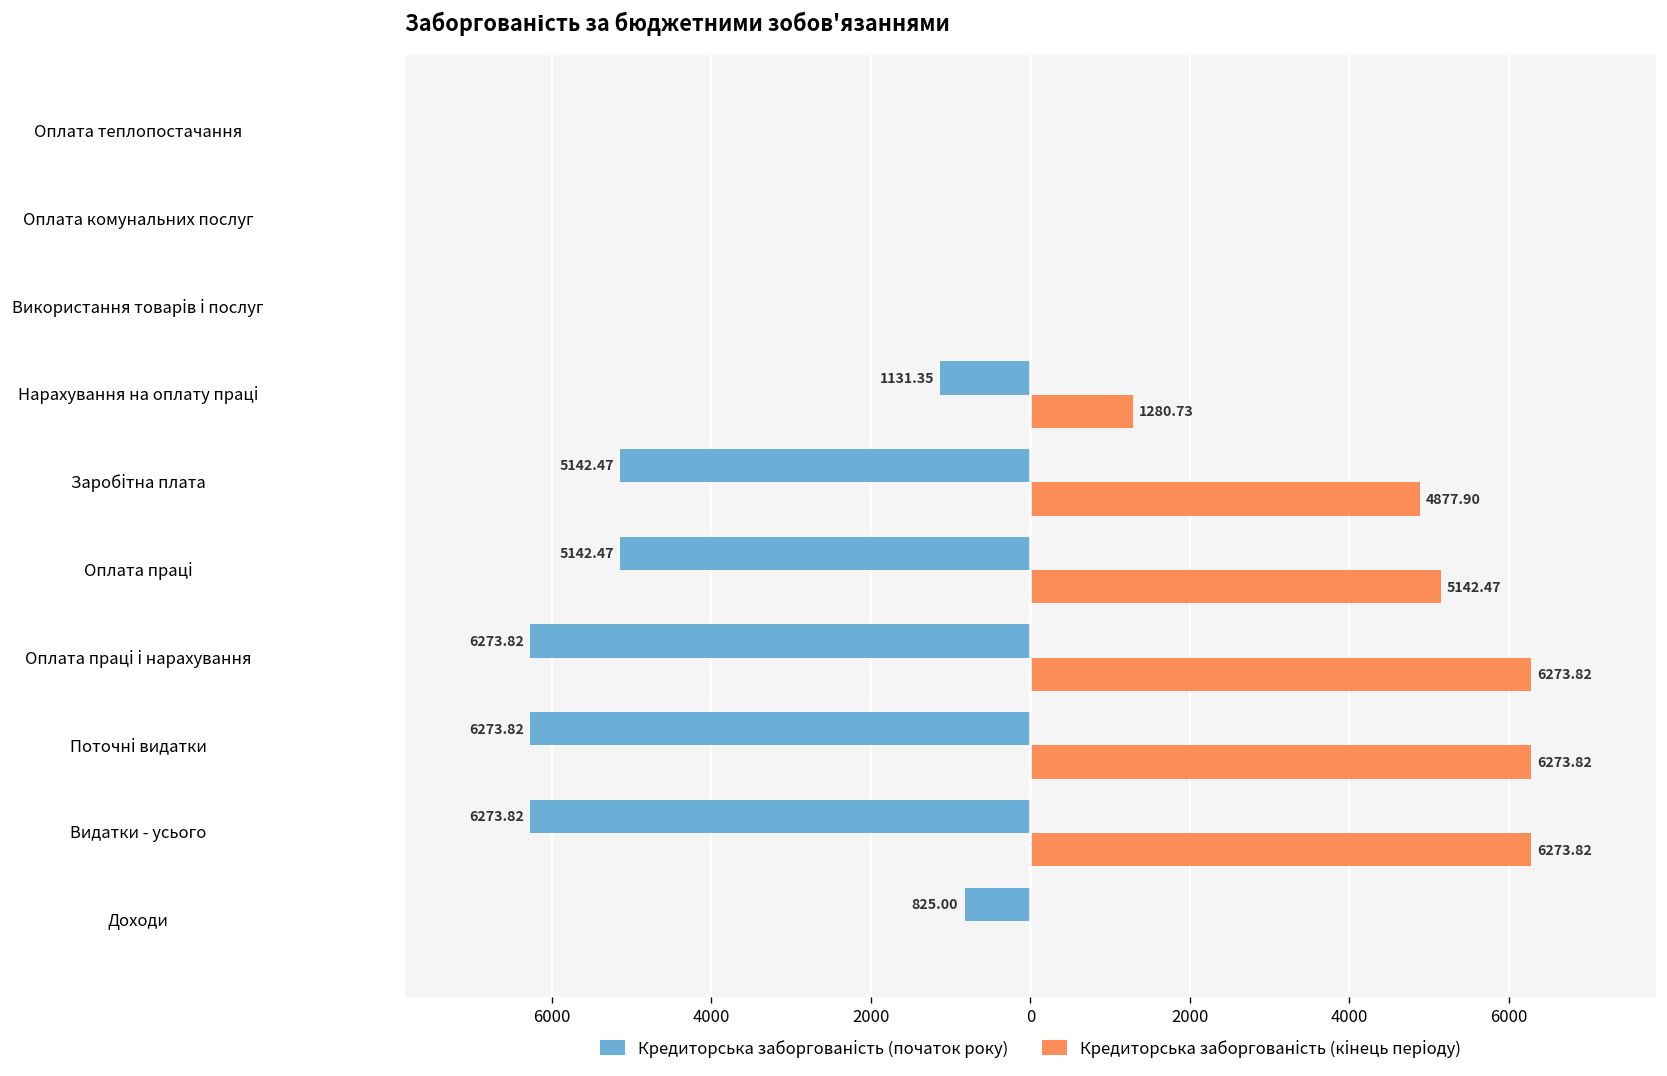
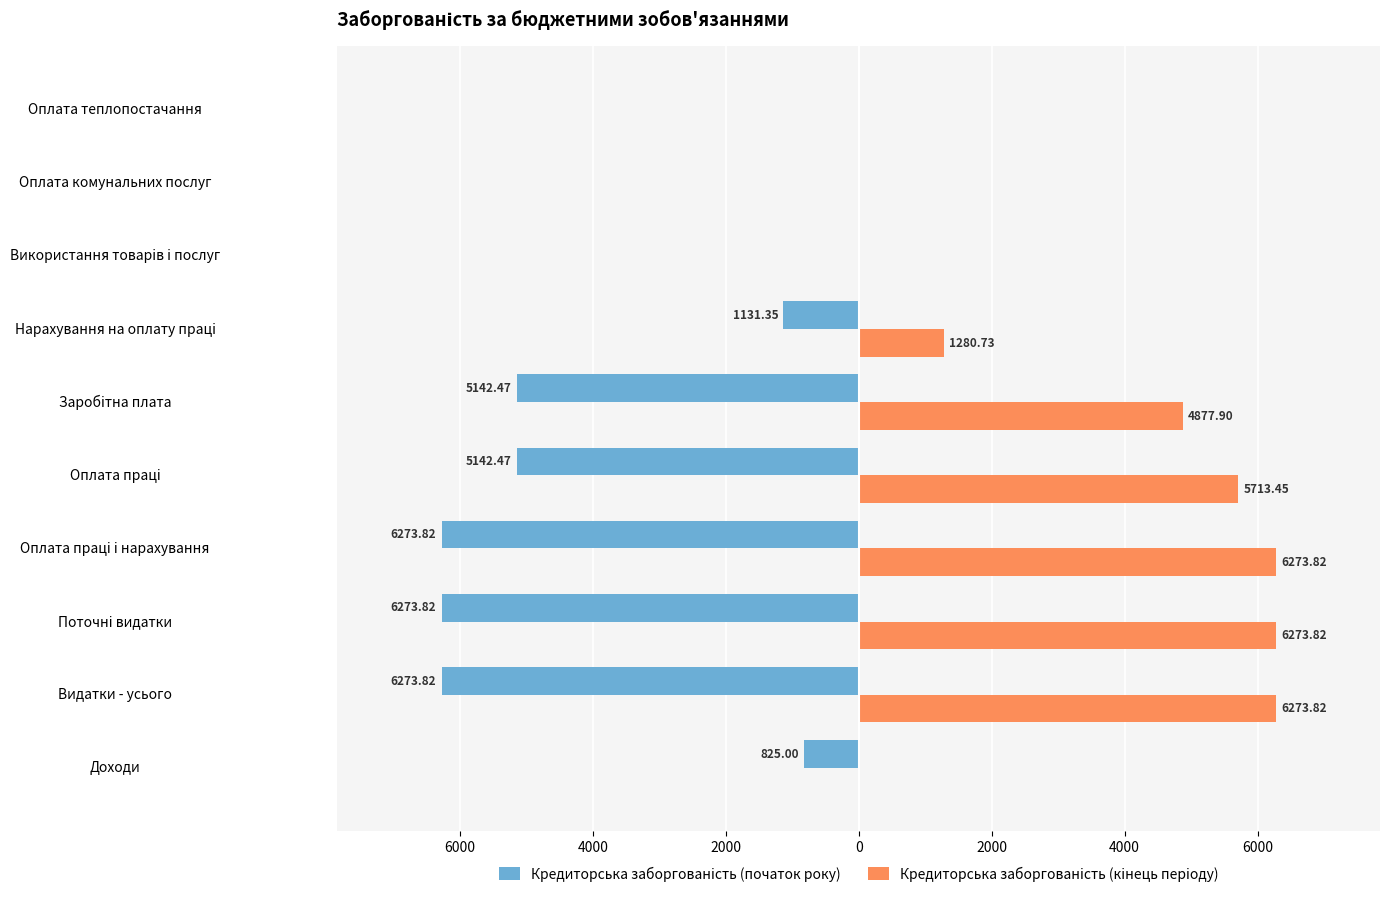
Кредиторська заборгованість (кінець періоду), Оплата праці: 5142.47 -> 5713.45
